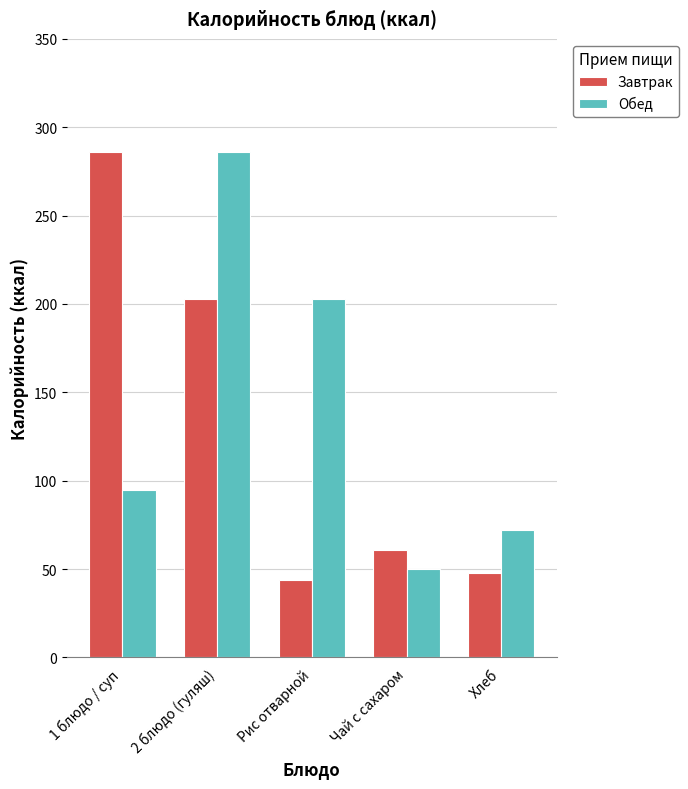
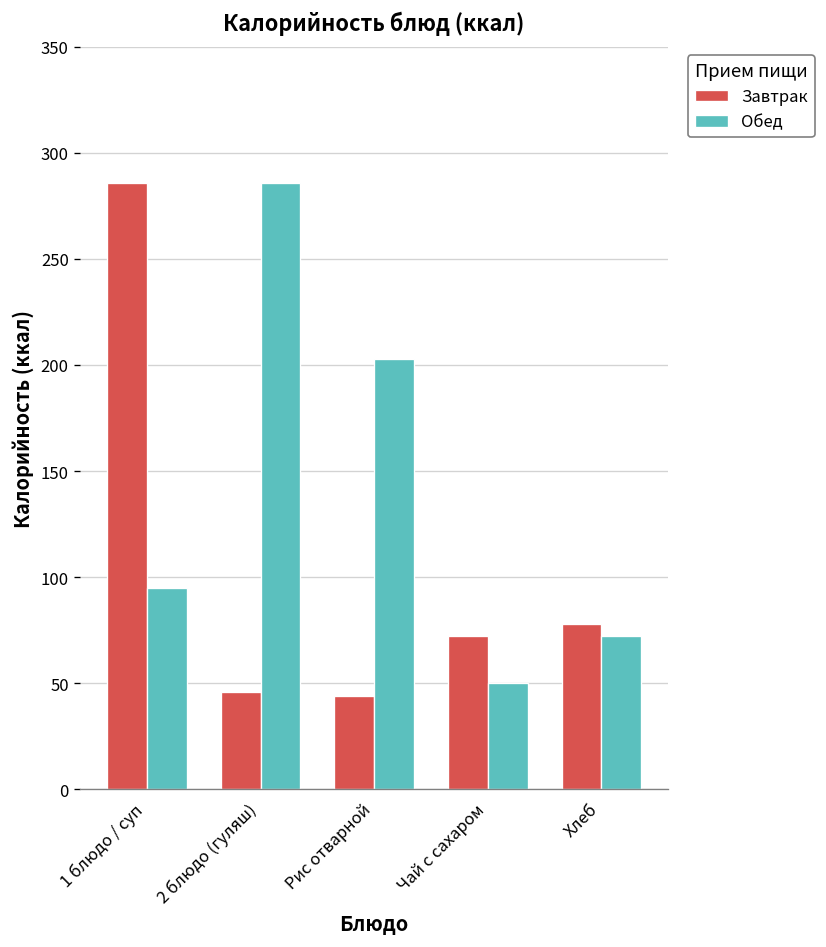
Завтрак, 2 блюдо (гуляш): 203 -> 46
Завтрак, Чай с сахаром: 61 -> 72
Завтрак, Хлеб: 48 -> 78
